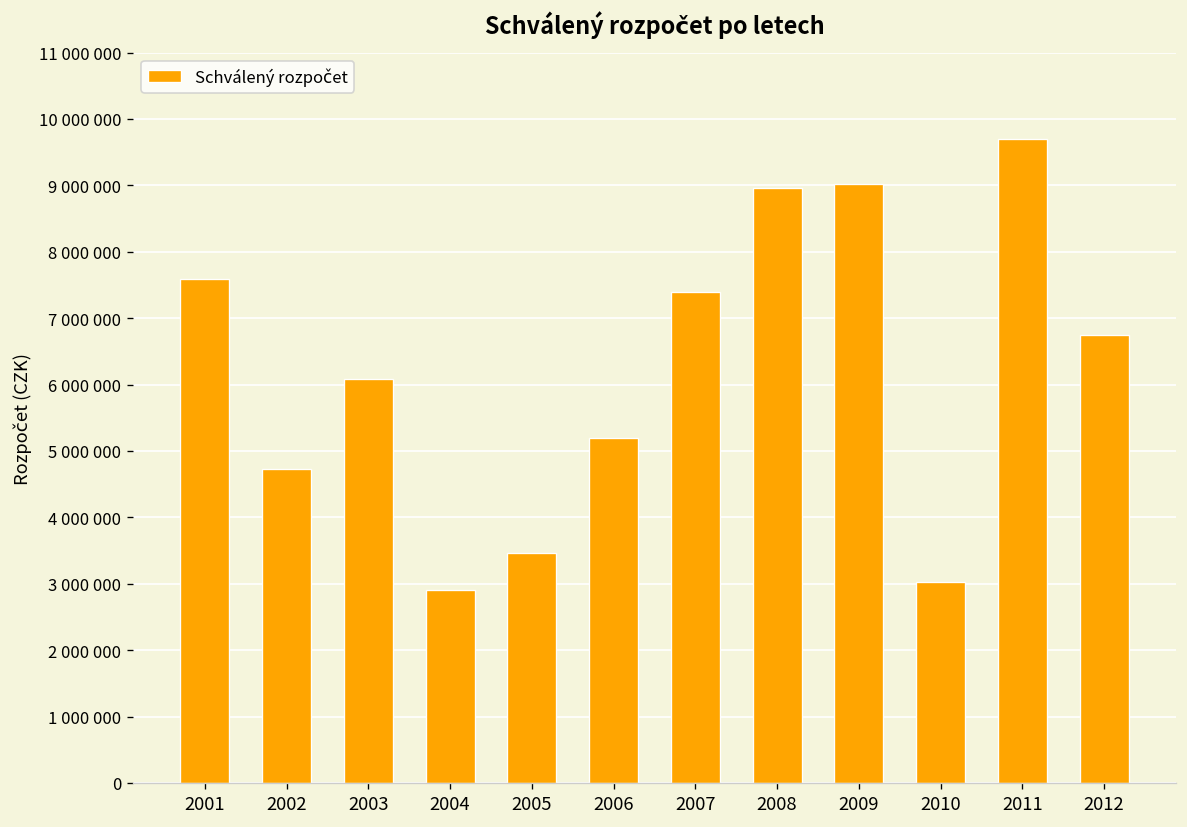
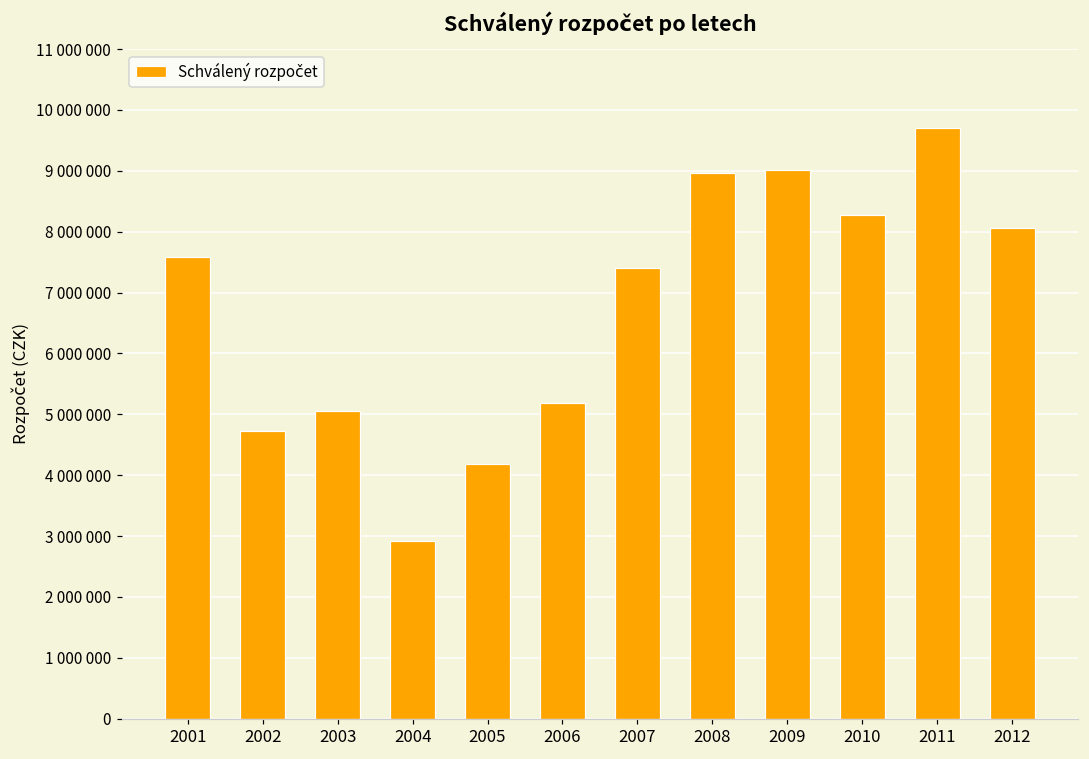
2003: 6100000 -> 5000000
2005: 3500000 -> 4200000
2010: 3000000 -> 8300000
2012: 6800000 -> 8100000
